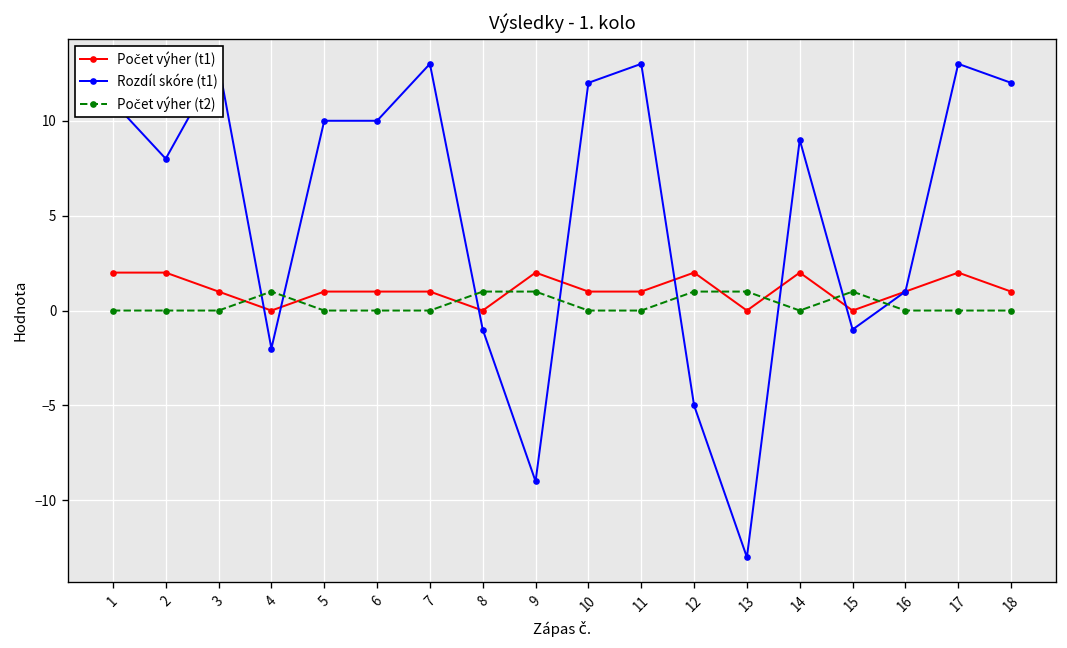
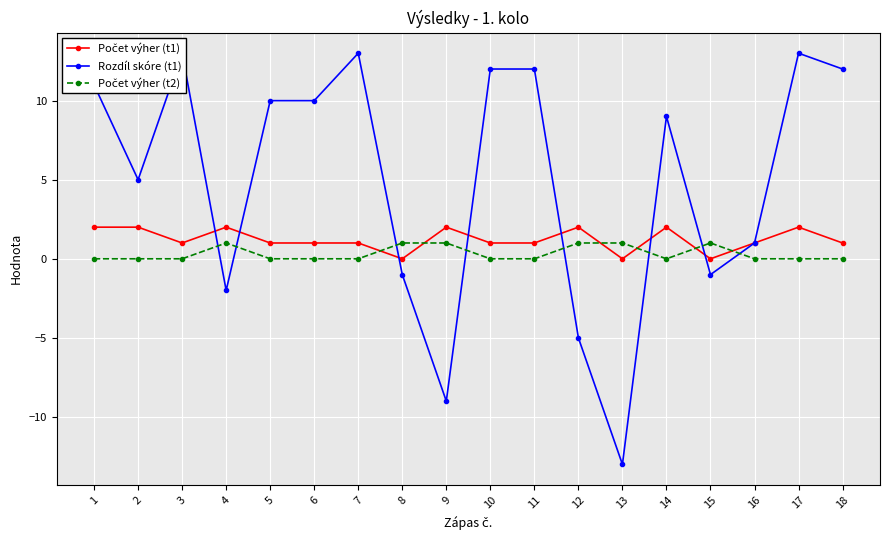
Rozdíl skóre (t1), 2: 8 -> 5
Počet výher (t1), 4: 0 -> 2
Rozdíl skóre (t1), 11: 13 -> 12
